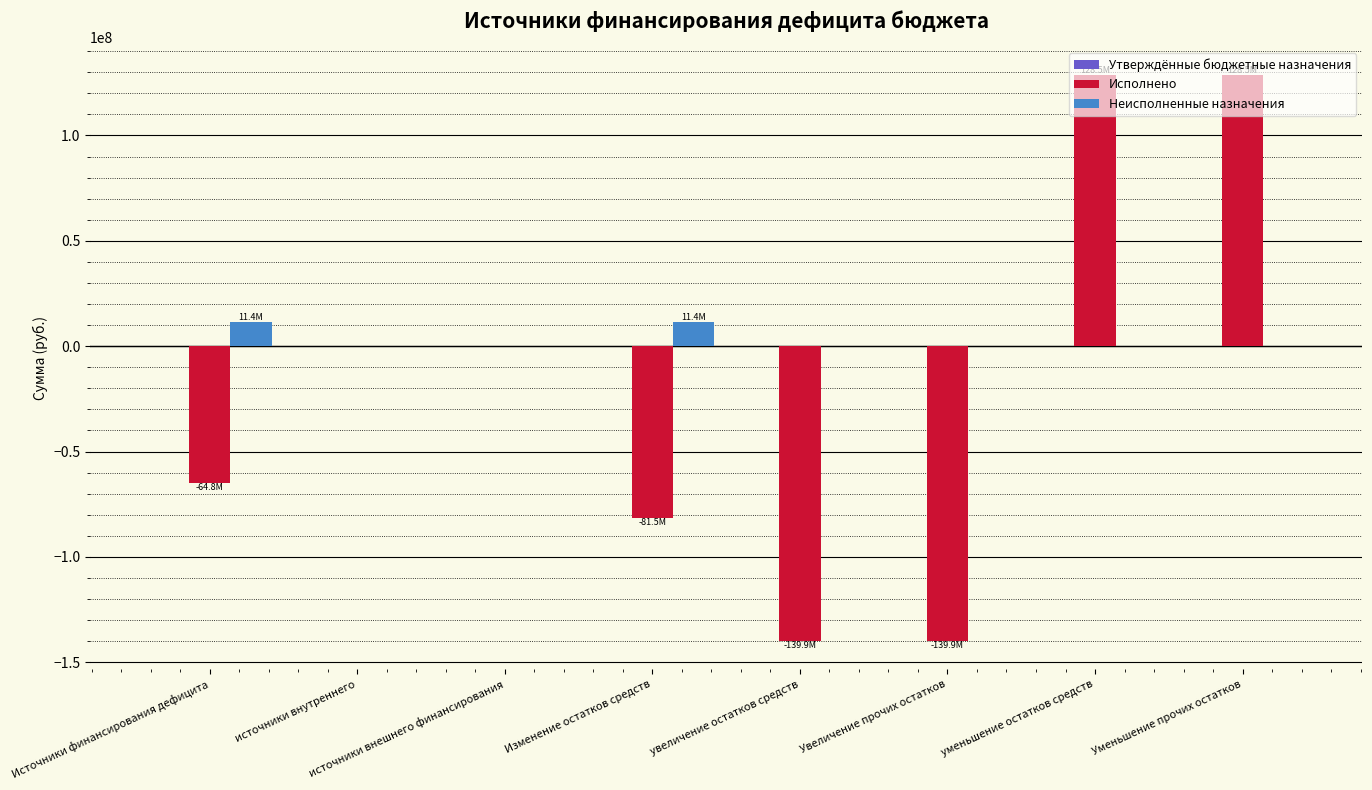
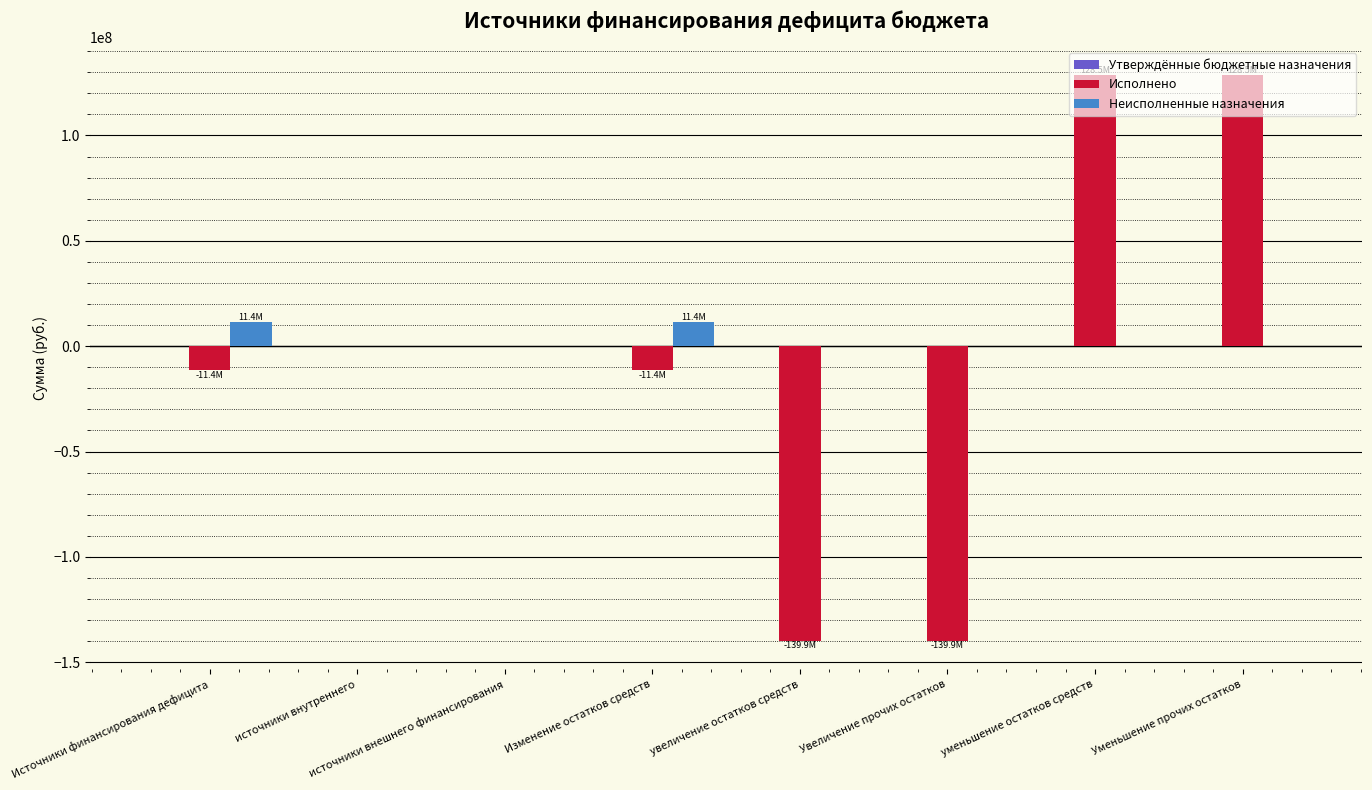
Исполнено, Источники финансирования дефицита: -64.8M -> -11.4M
Исполнено, Изменение остатков средств: -81.5M -> -11.4M
